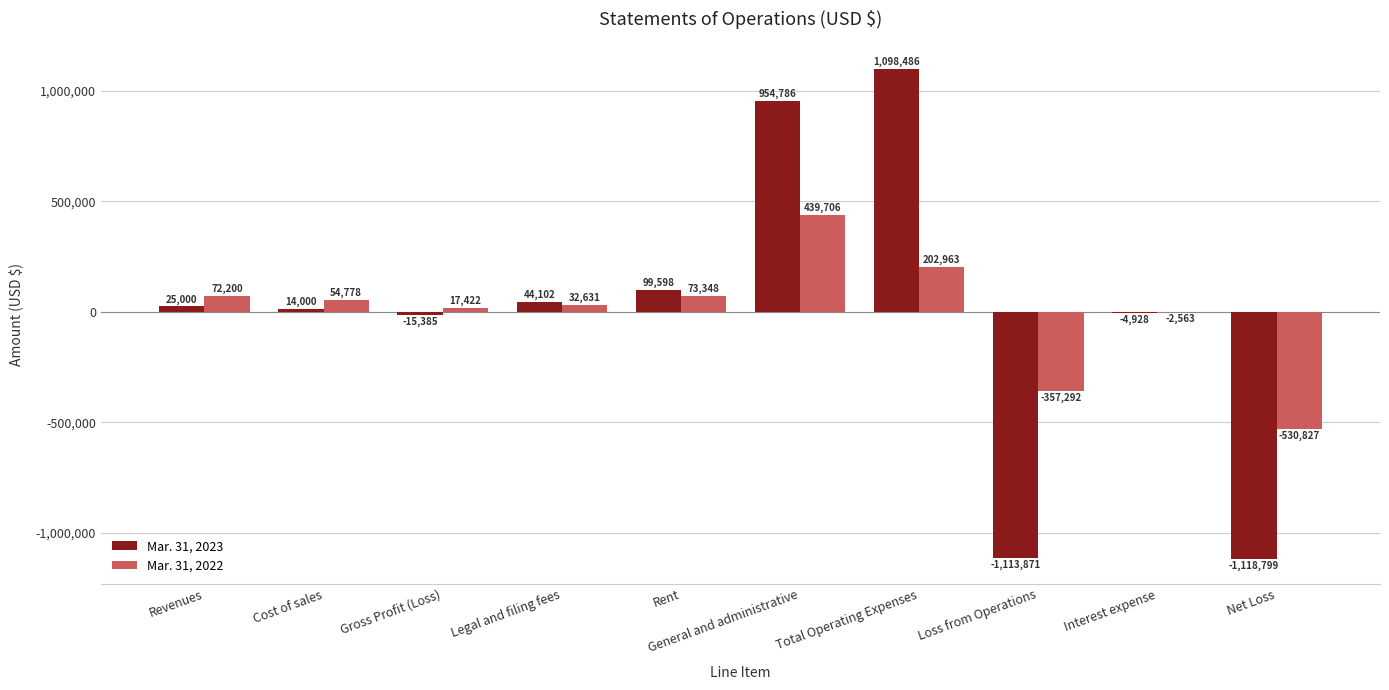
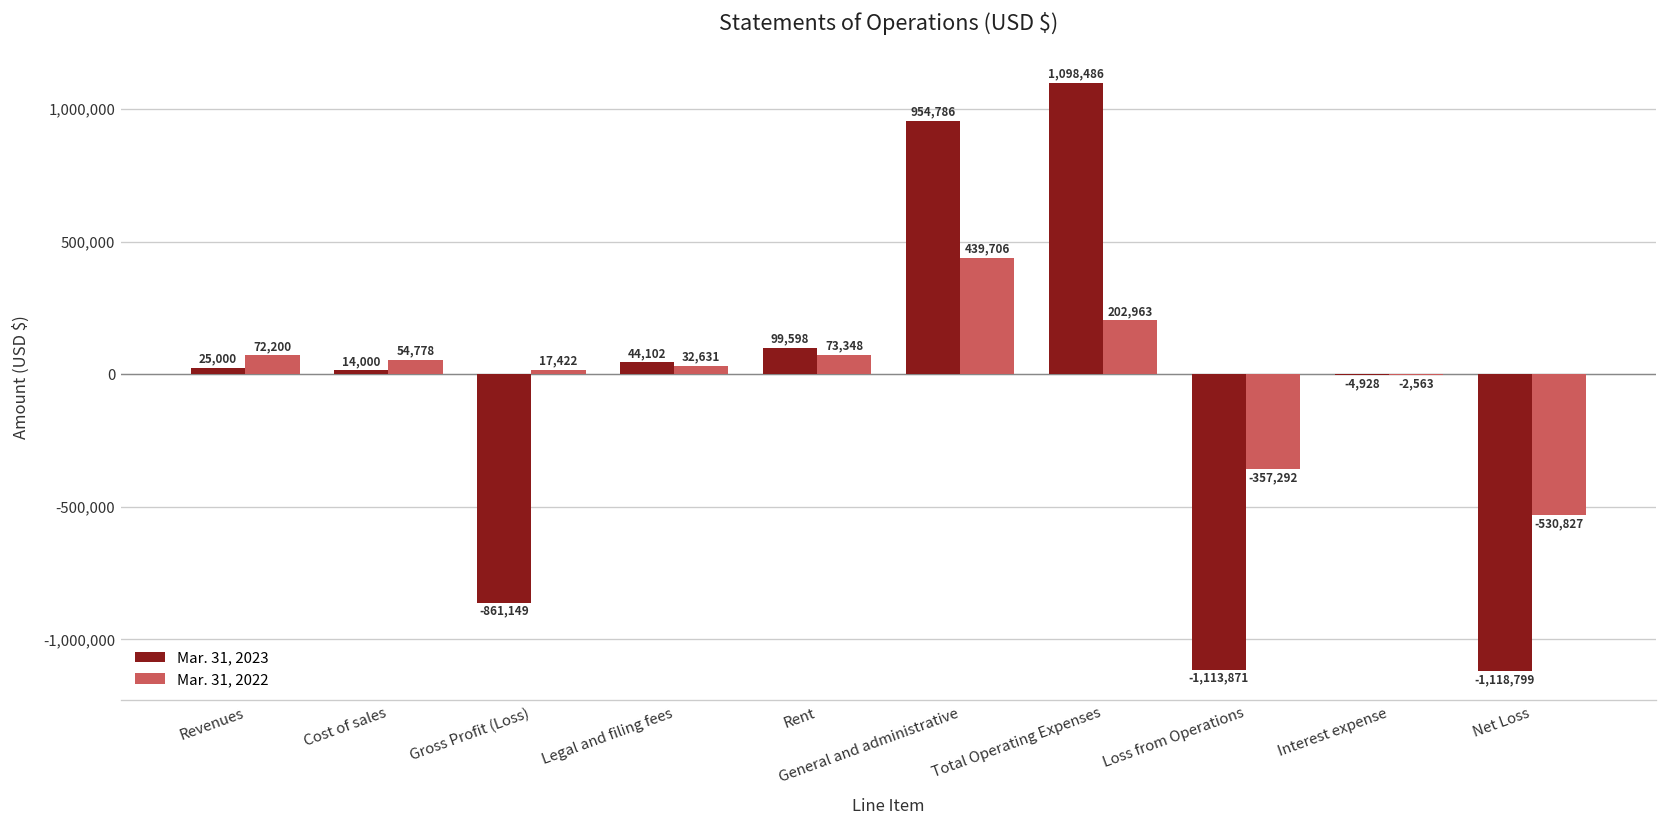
Mar. 31, 2023, Gross Profit (Loss): -15,385 -> -861,149
